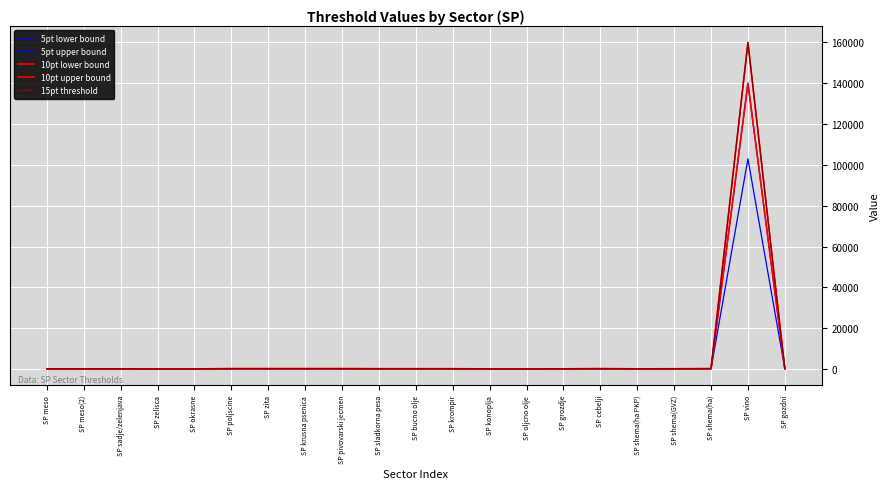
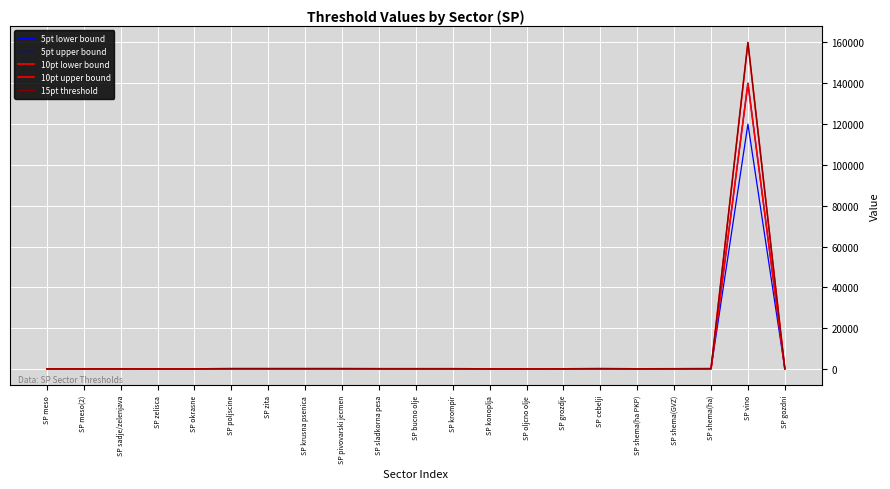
5pt lower bound, SP vino: 103000 -> 120000
